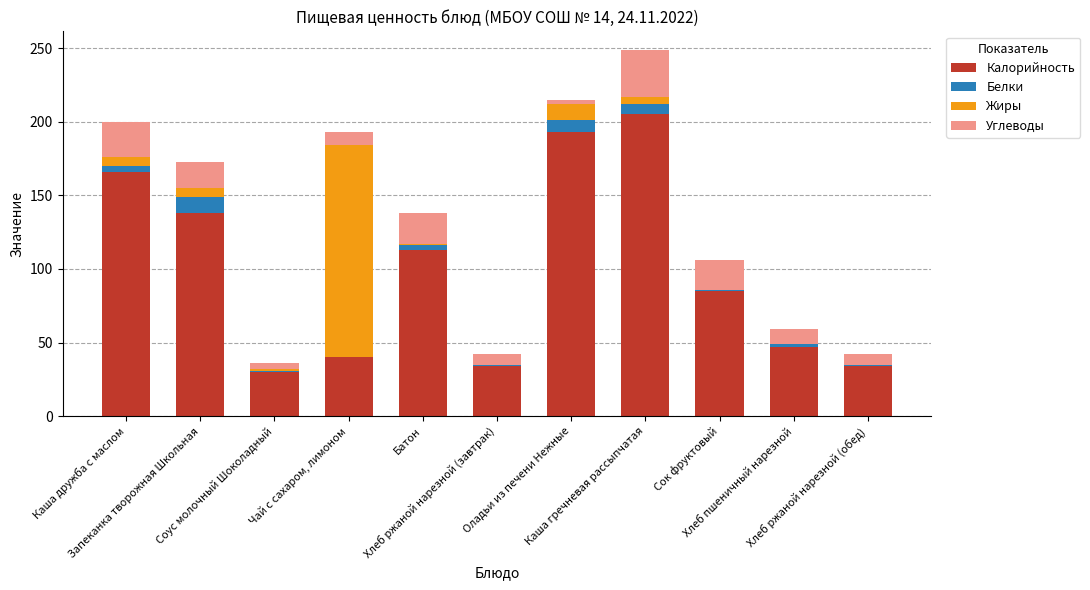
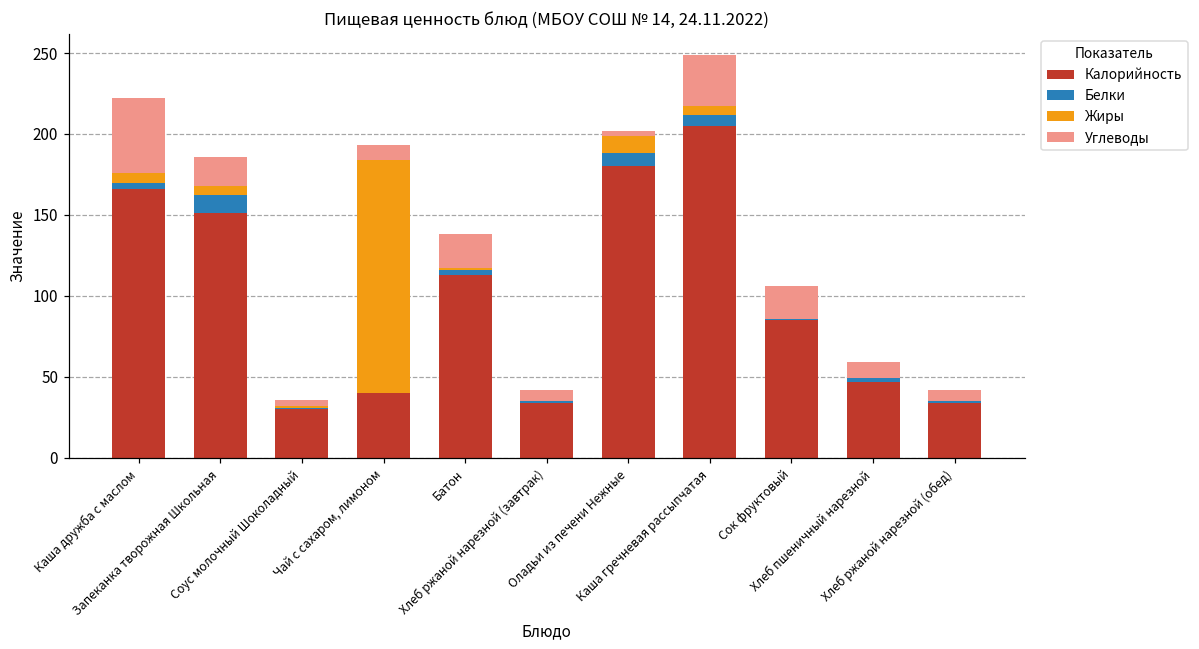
Углеводы, Каша дружба с маслом: 24 -> 46
Калорийность, Запеканка творожная Школьная: 138 -> 151
Калорийность, Оладьи из печени Нежные: 193 -> 180
